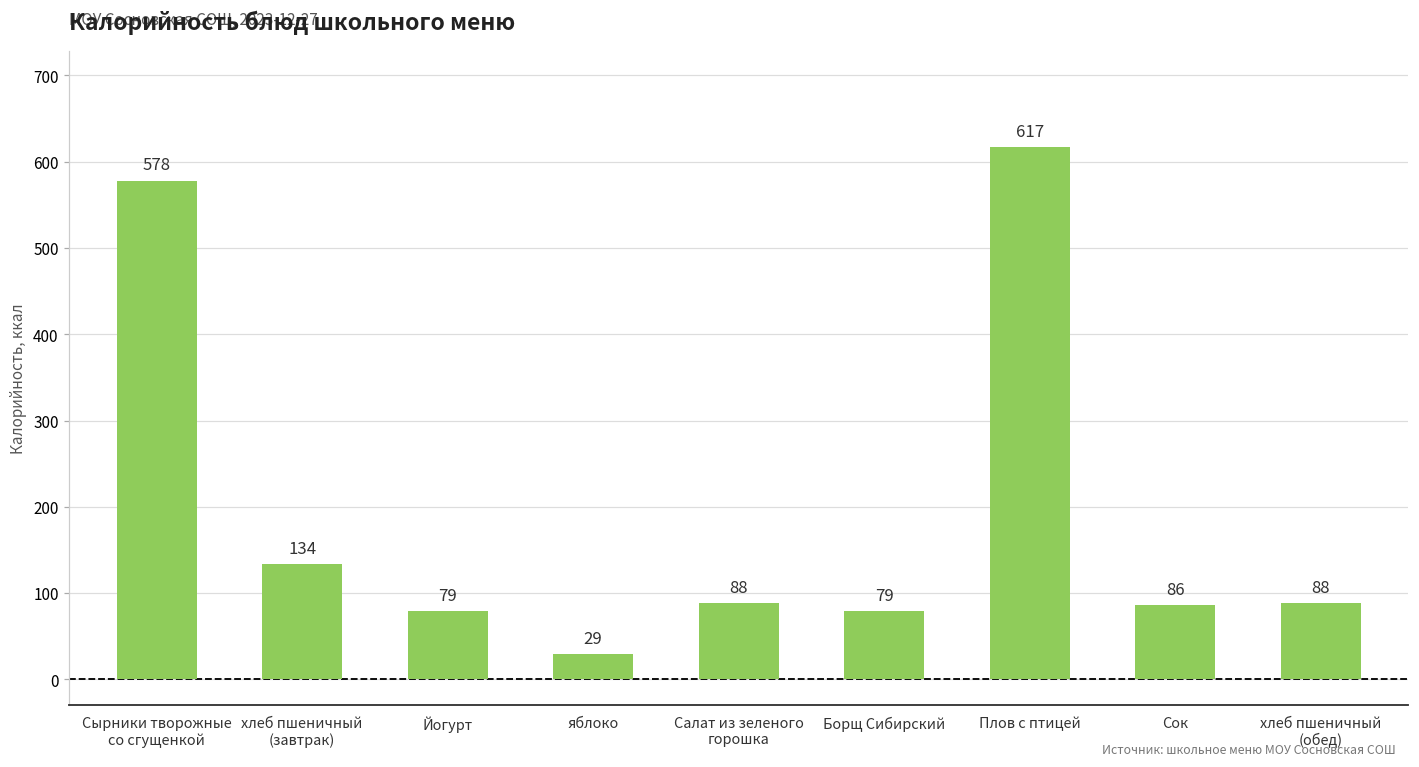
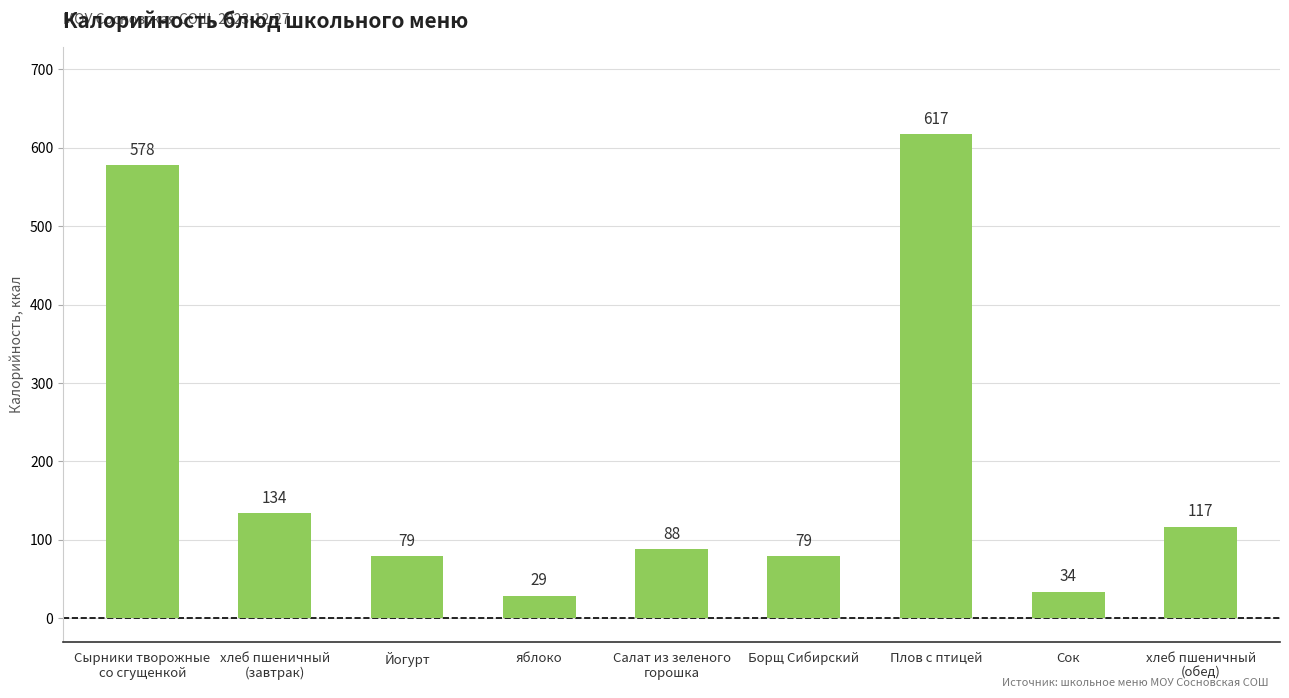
Сок: 86 -> 34
хлеб пшеничный (обед): 88 -> 117
